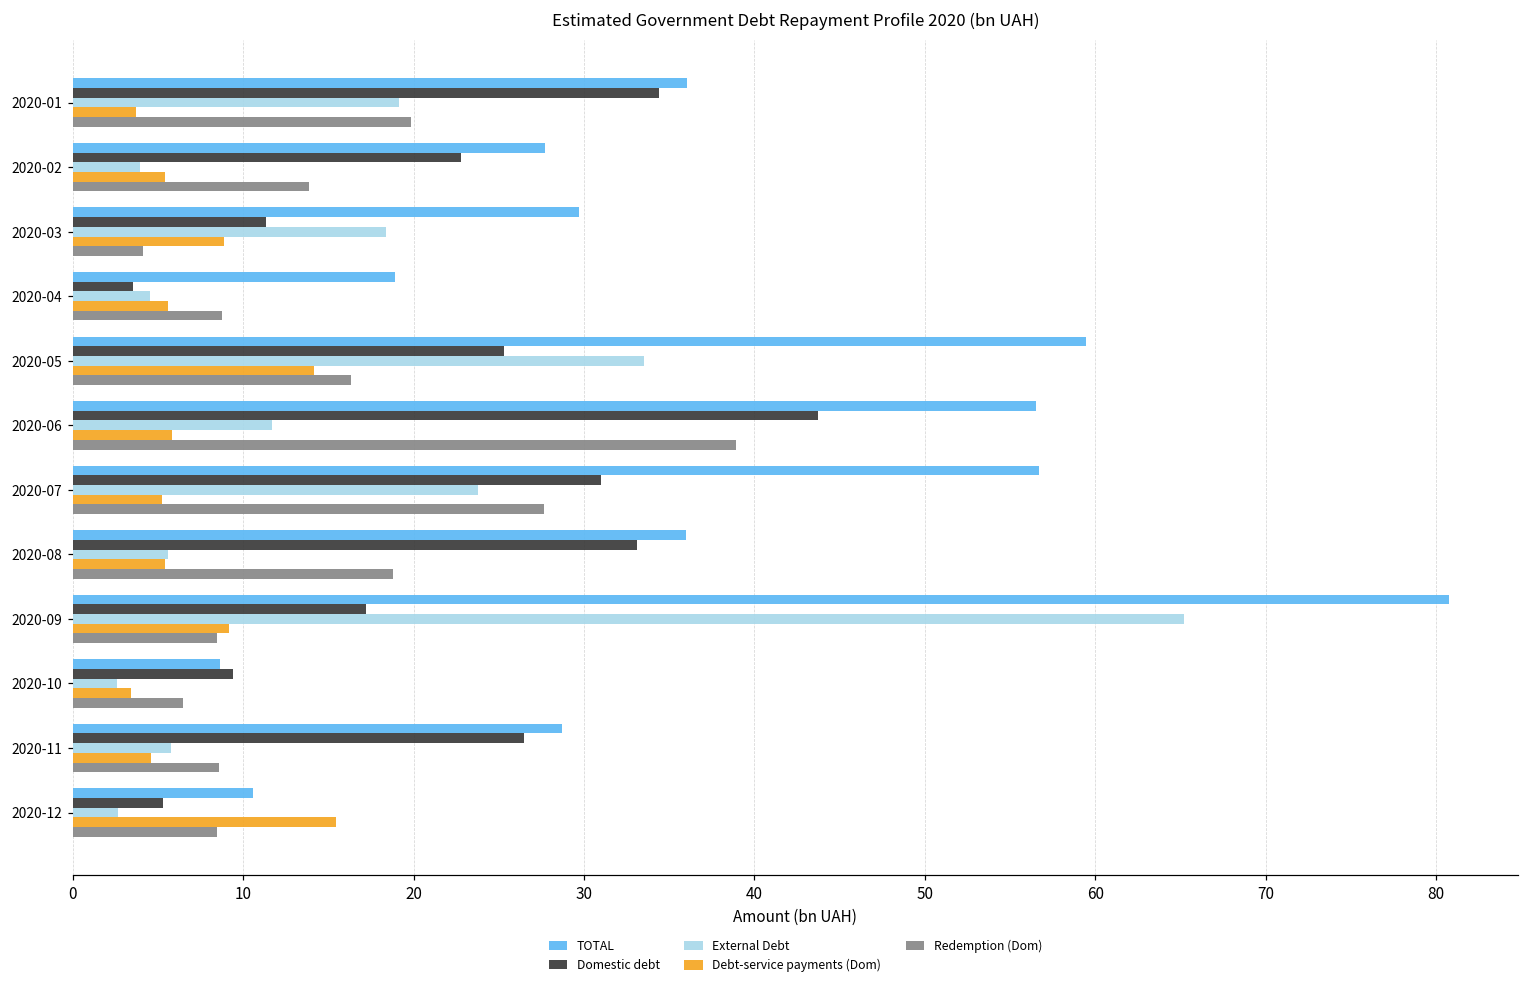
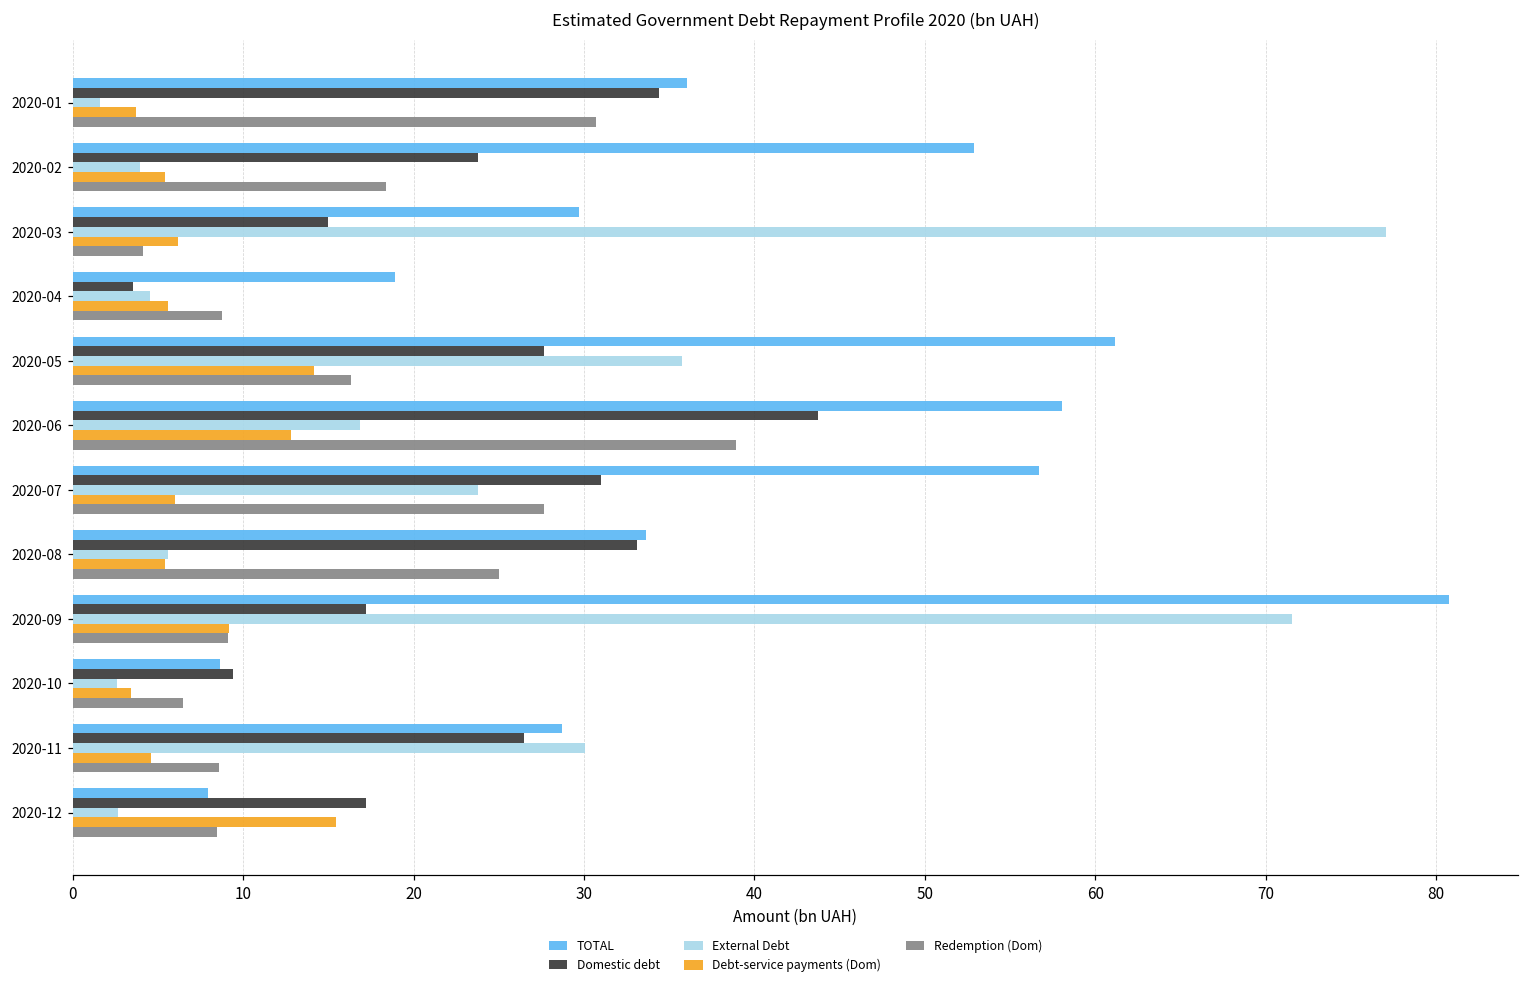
External Debt, 2020-01: 19.2 -> 1.6
Redemption (Dom), 2020-01: 19.8 -> 30.7
TOTAL, 2020-02: 27.7 -> 52.9
Domestic debt, 2020-02: 22.8 -> 23.8
Redemption (Dom), 2020-02: 13.9 -> 18.4
Domestic debt, 2020-03: 11.3 -> 14.9
External Debt, 2020-03: 18.4 -> 77.1
Debt-service payments (Dom), 2020-03: 8.9 -> 6.2
TOTAL, 2020-05: 59.4 -> 61.1
Domestic debt, 2020-05: 25.3 -> 27.6
External Debt, 2020-05: 33.5 -> 35.8
TOTAL, 2020-06: 56.5 -> 58.1
External Debt, 2020-06: 11.7 -> 16.9
Debt-service payments (Dom), 2020-06: 5.9 -> 12.8
Debt-service payments (Dom), 2020-07: 5.2 -> 6.0
TOTAL, 2020-08: 36.0 -> 33.6
Redemption (Dom), 2020-08: 18.8 -> 25.0
External Debt, 2020-09: 65.2 -> 71.6
Redemption (Dom), 2020-09: 8.5 -> 9.1
External Debt, 2020-11: 5.8 -> 30.0
TOTAL, 2020-12: 10.6 -> 7.9
Domestic debt, 2020-12: 5.3 -> 17.2
